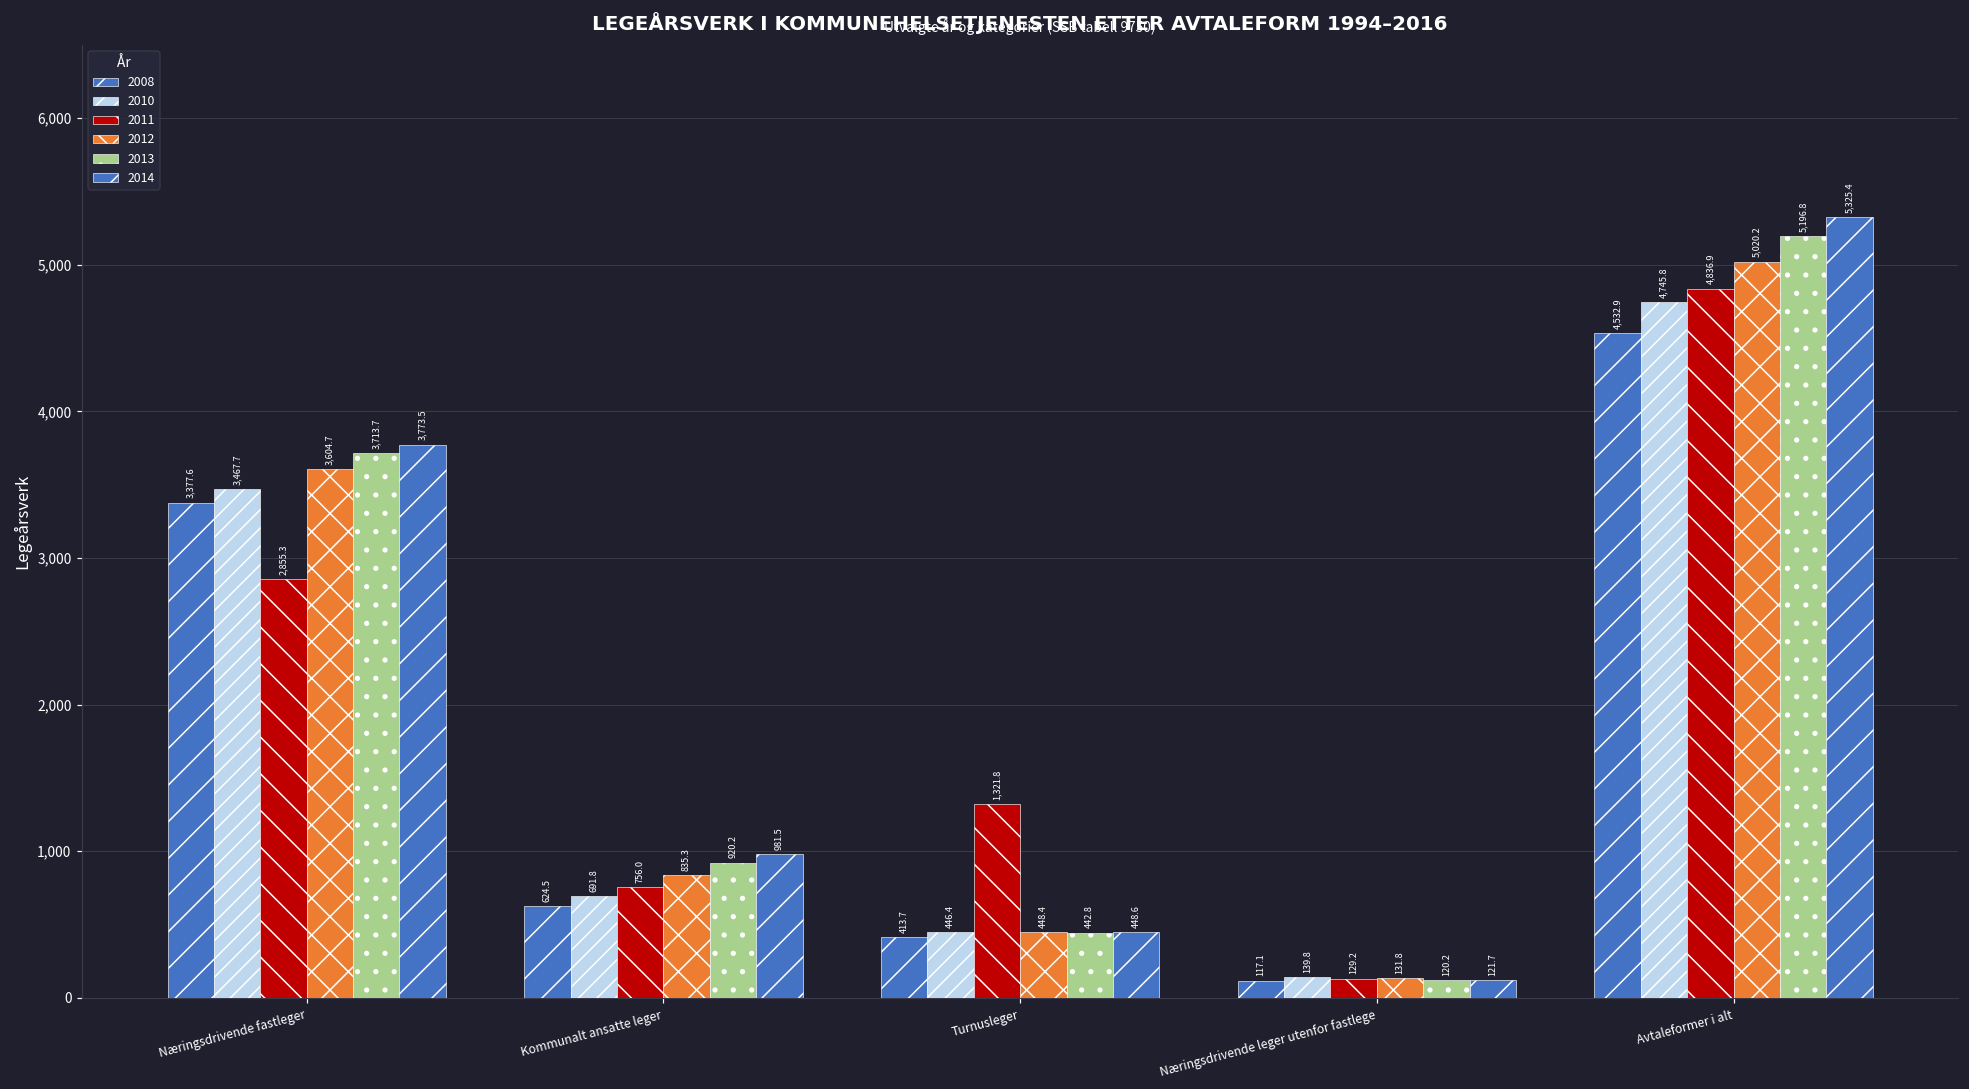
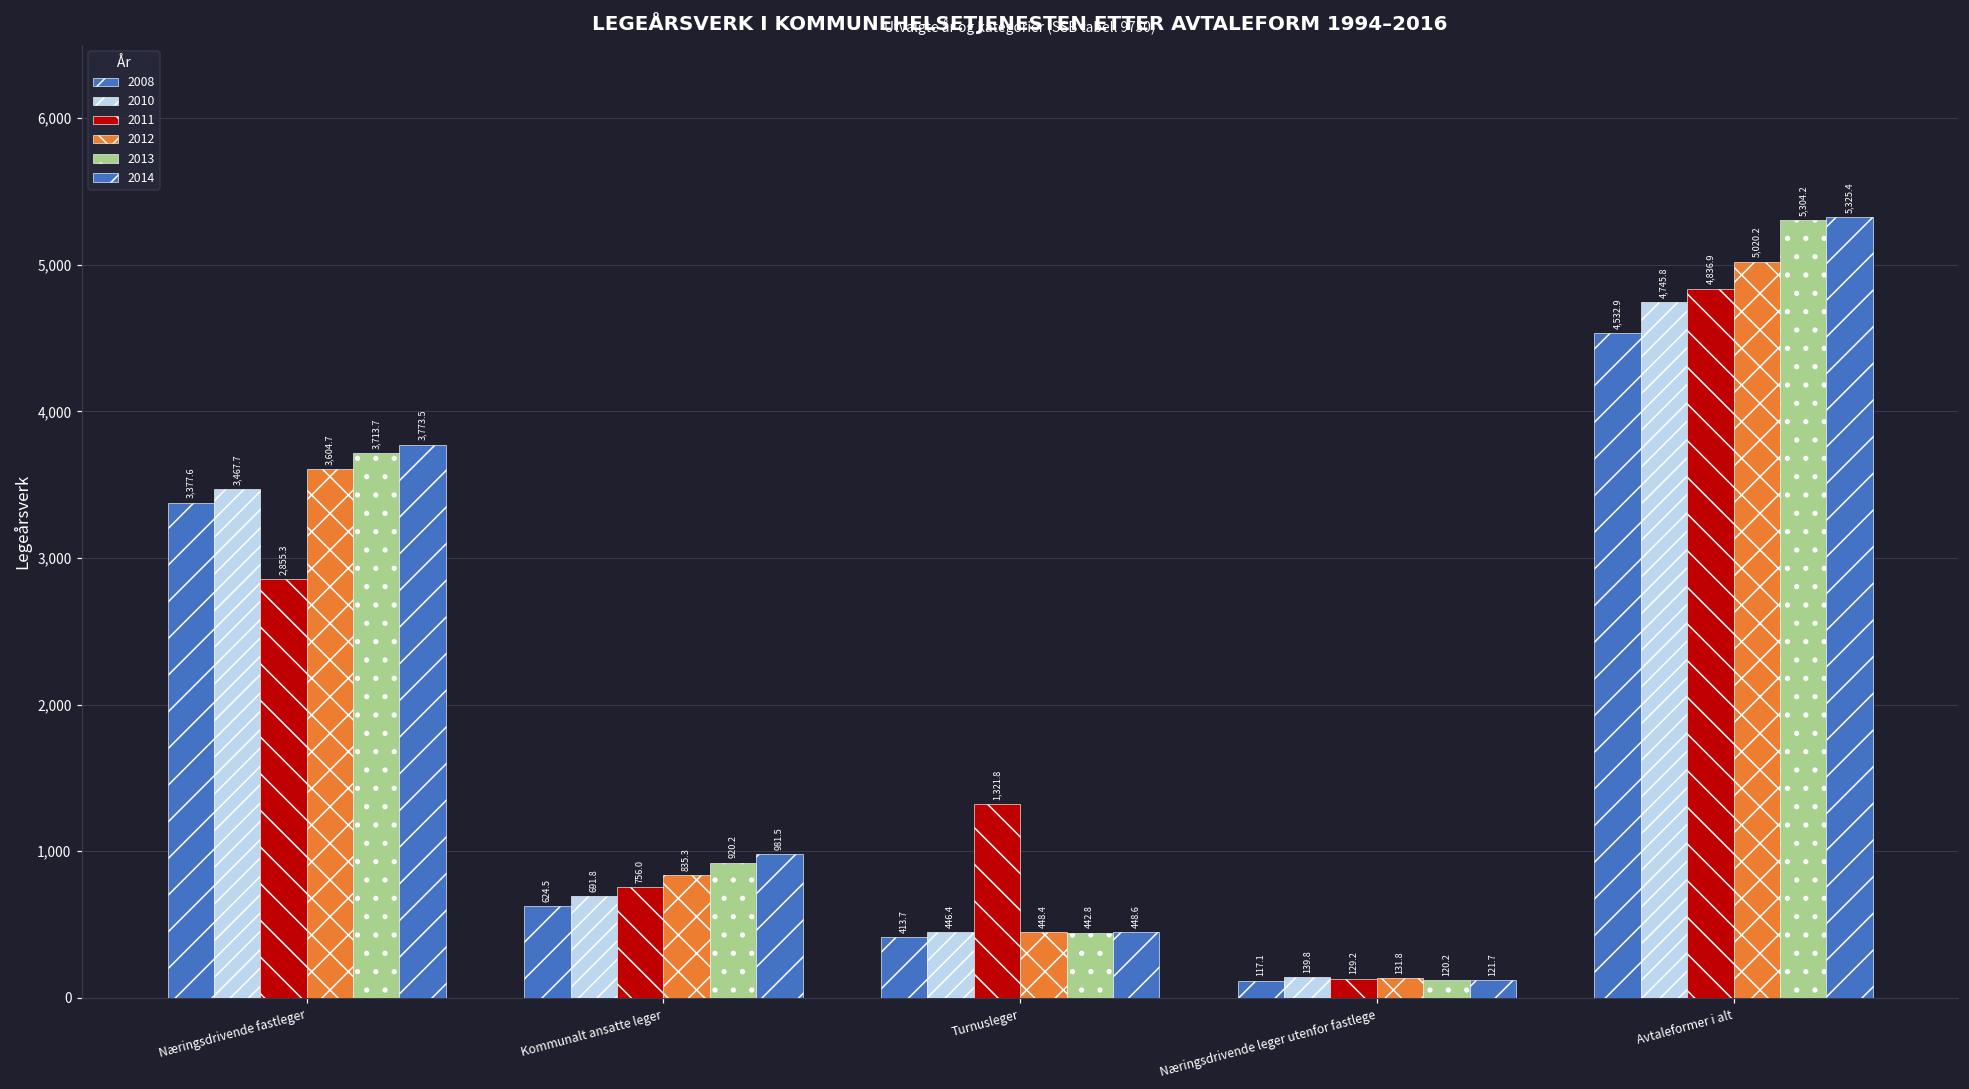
2013, Avtaleformer i alt: 5,196.8 -> 5,304.2
